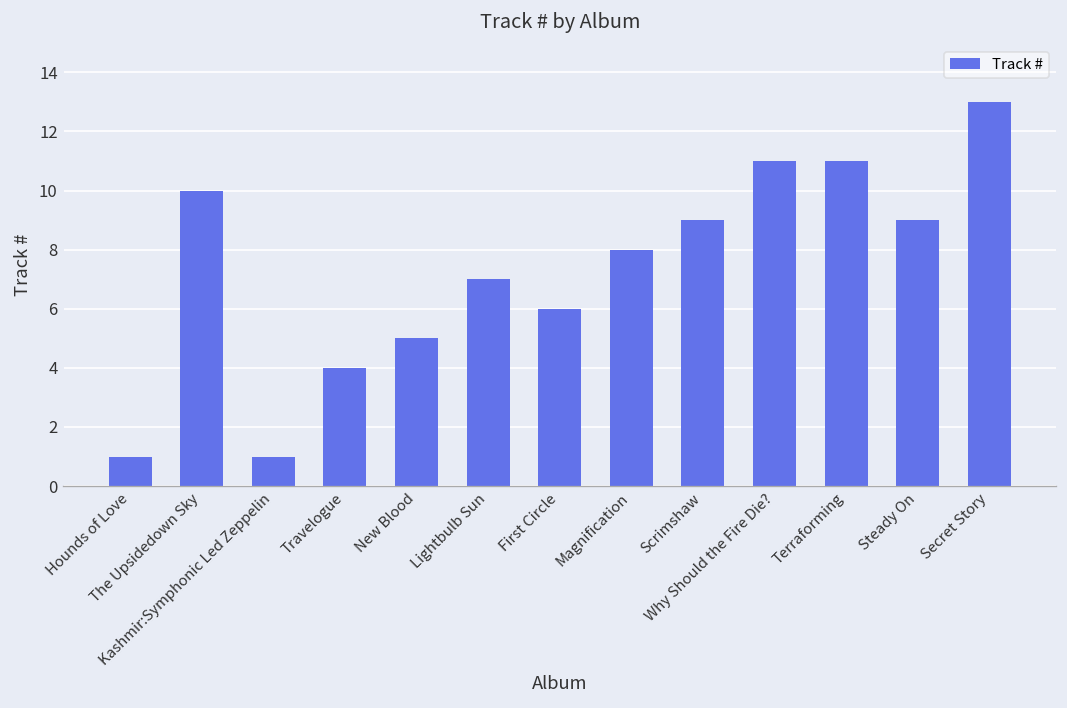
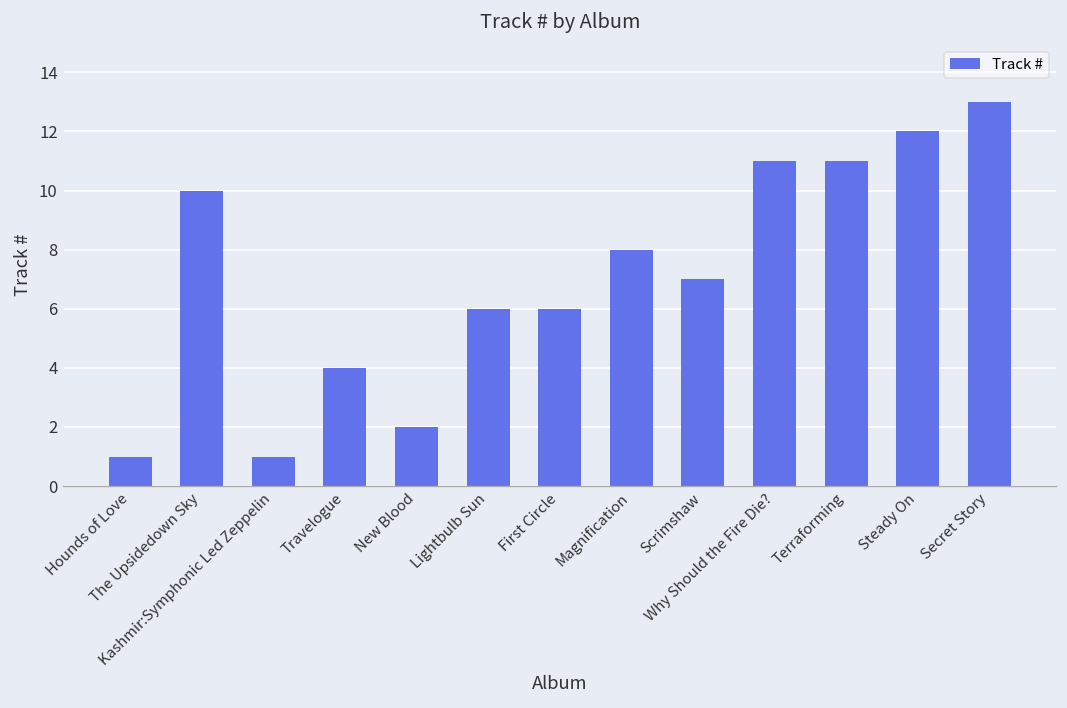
New Blood: 5 -> 2
Lightbulb Sun: 7 -> 6
Scrimshaw: 9 -> 7
Steady On: 9 -> 12
